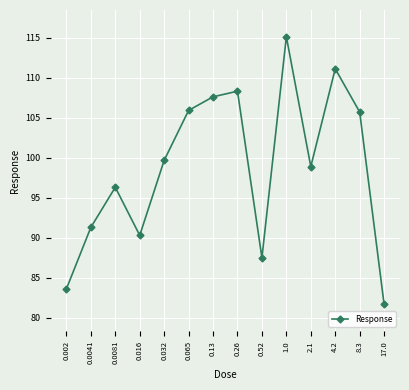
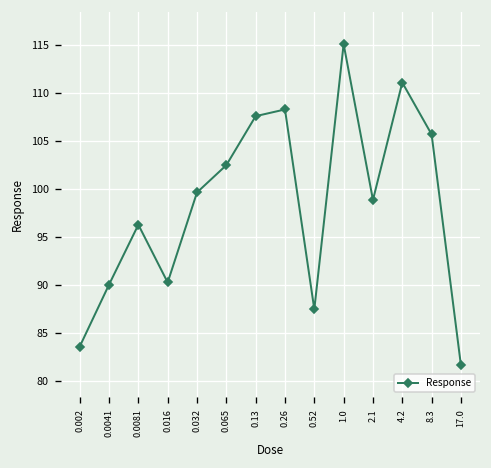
0.0041: 91 -> 90
0.065: 106 -> 103
